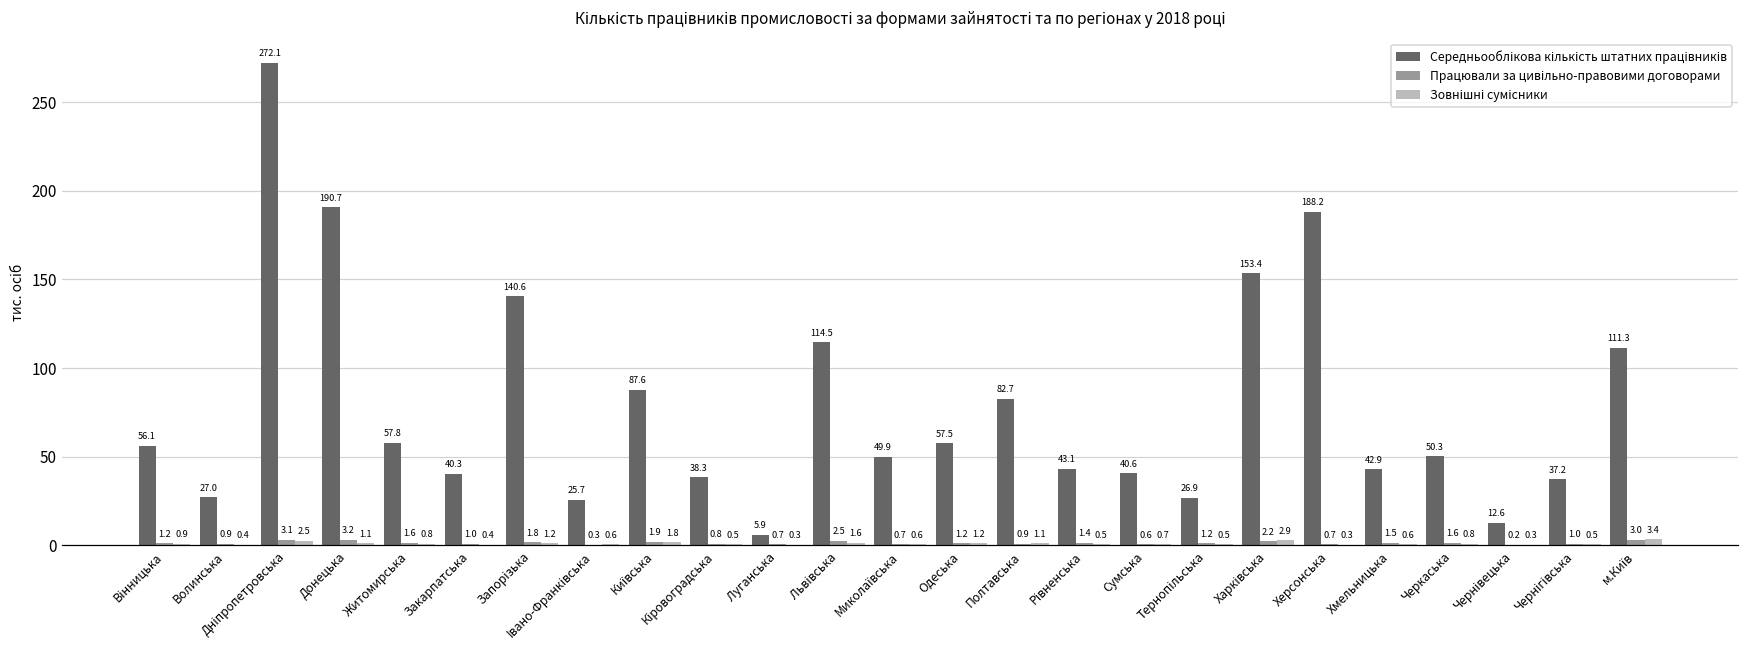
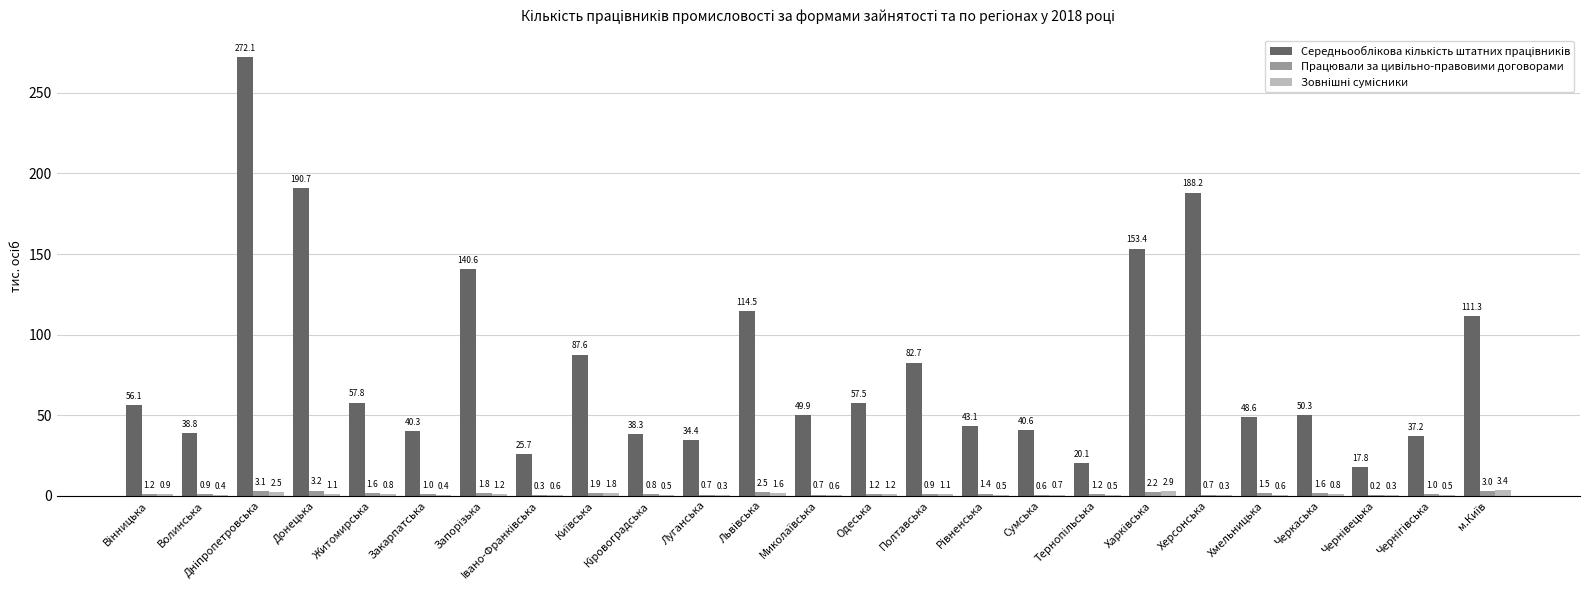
Середньооблікова кількість штатних працівників, Волинська: 27.0 -> 38.8
Середньооблікова кількість штатних працівників, Луганська: 5.9 -> 34.4
Середньооблікова кількість штатних працівників, Тернопільська: 26.9 -> 20.1
Середньооблікова кількість штатних працівників, Хмельницька: 42.9 -> 48.6
Середньооблікова кількість штатних працівників, Чернівецька: 12.6 -> 17.8
